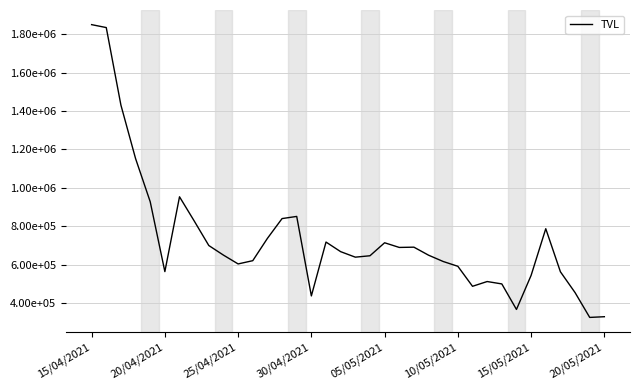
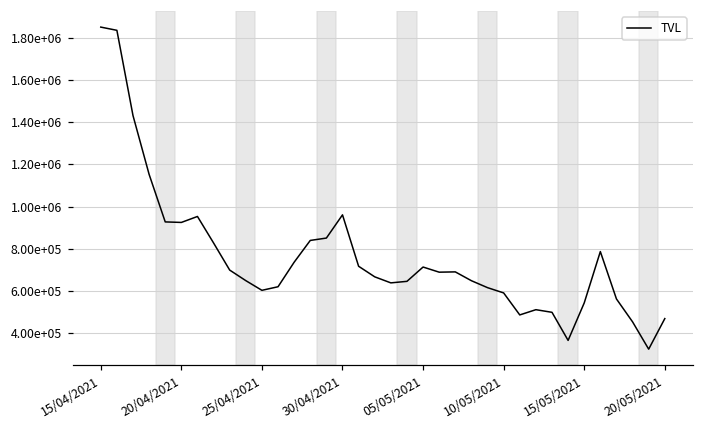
20/04/2021: 560000 -> 920000
30/04/2021: 440000 -> 960000
20/05/2021: 330000 -> 470000
